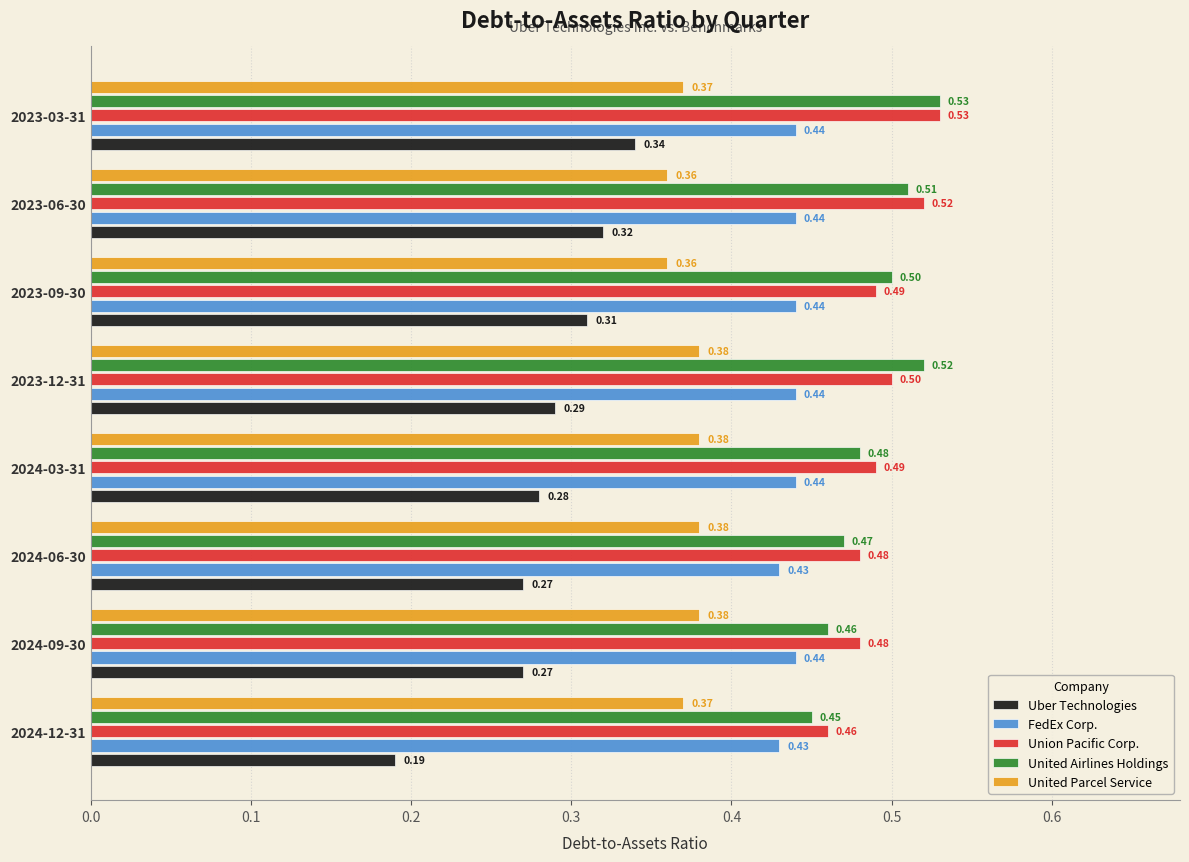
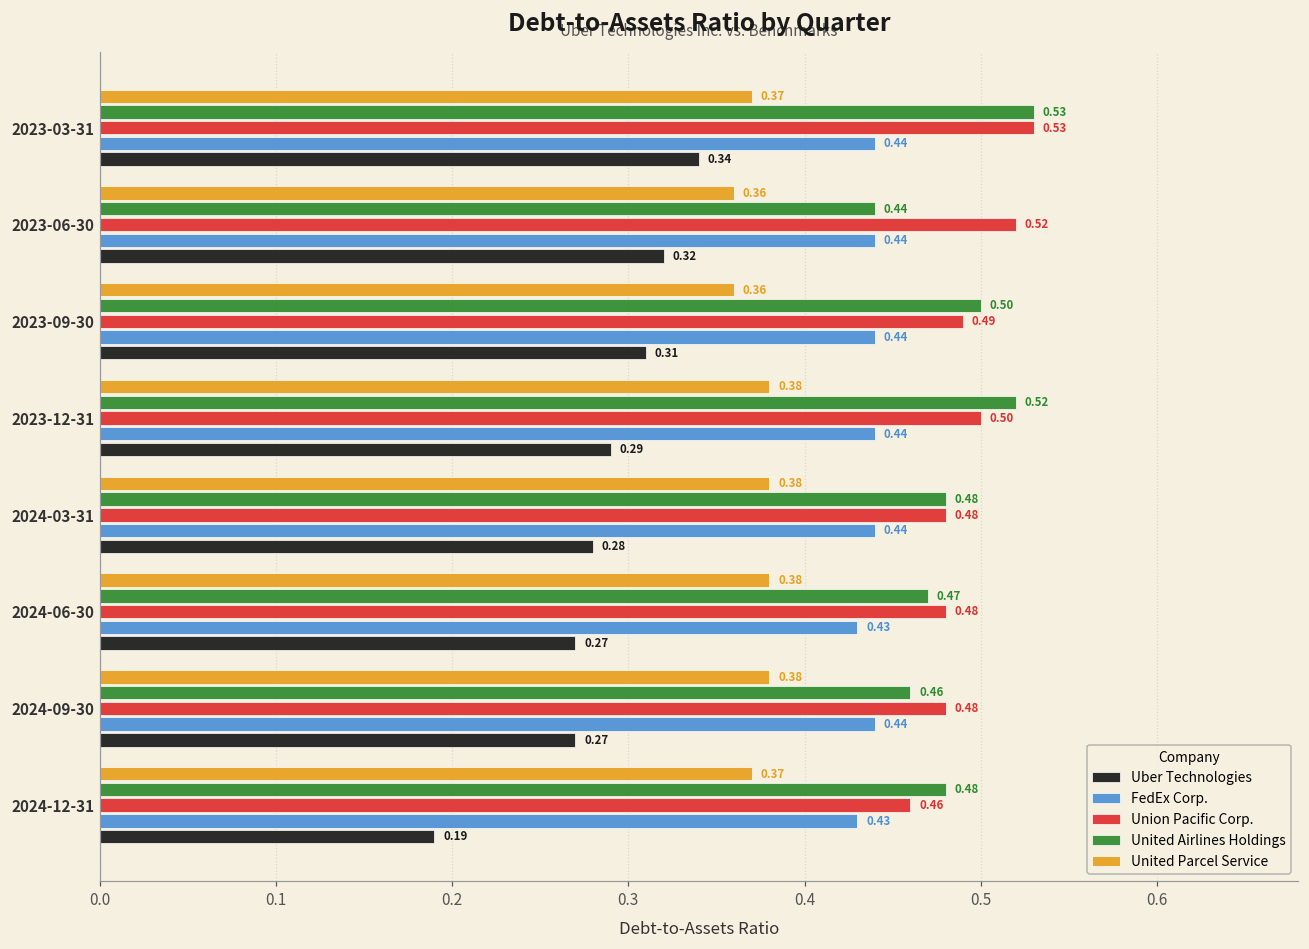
United Airlines Holdings, 2023-06-30: 0.51 -> 0.44
Union Pacific Corp., 2024-03-31: 0.49 -> 0.48
United Airlines Holdings, 2024-12-31: 0.45 -> 0.48
